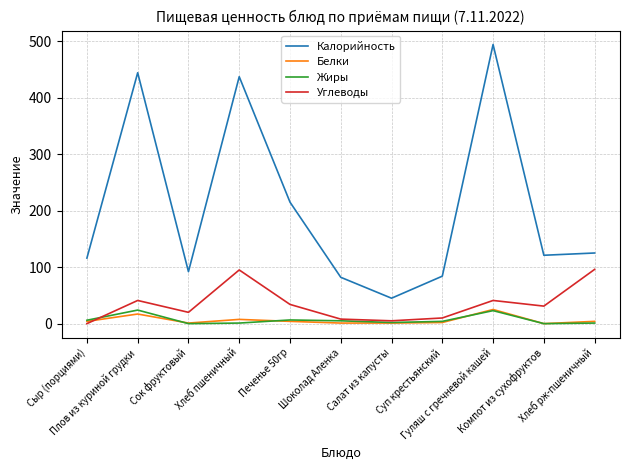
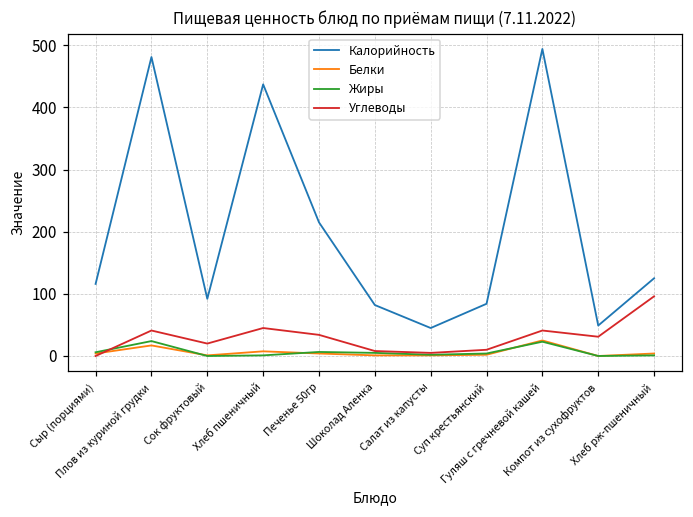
Калорийность, Плов из куриной грудки: 440 -> 480
Углеводы, Хлеб пшеничный: 100 -> 50
Калорийность, Компот из сухофруктов: 120 -> 50
